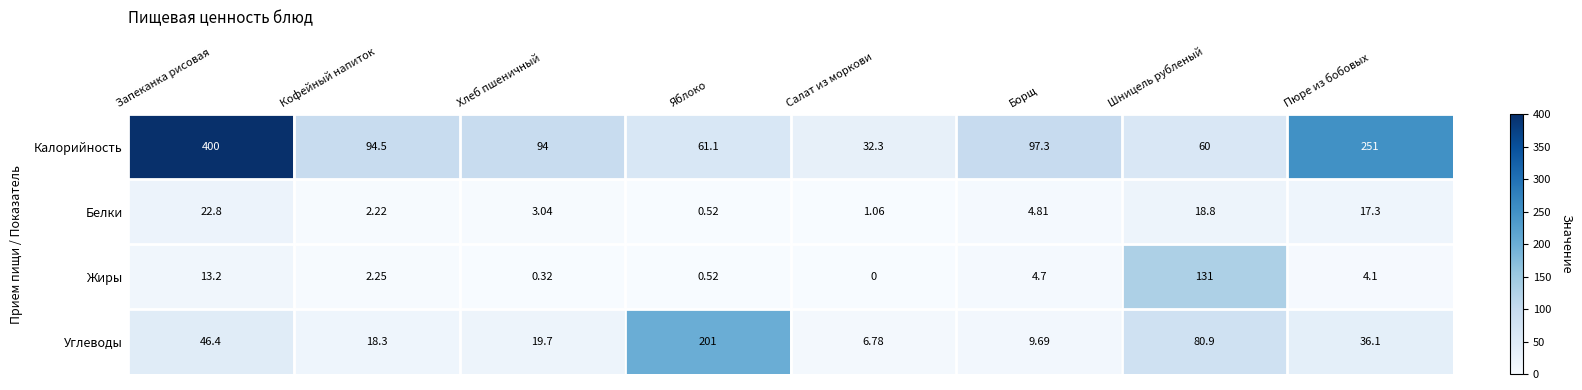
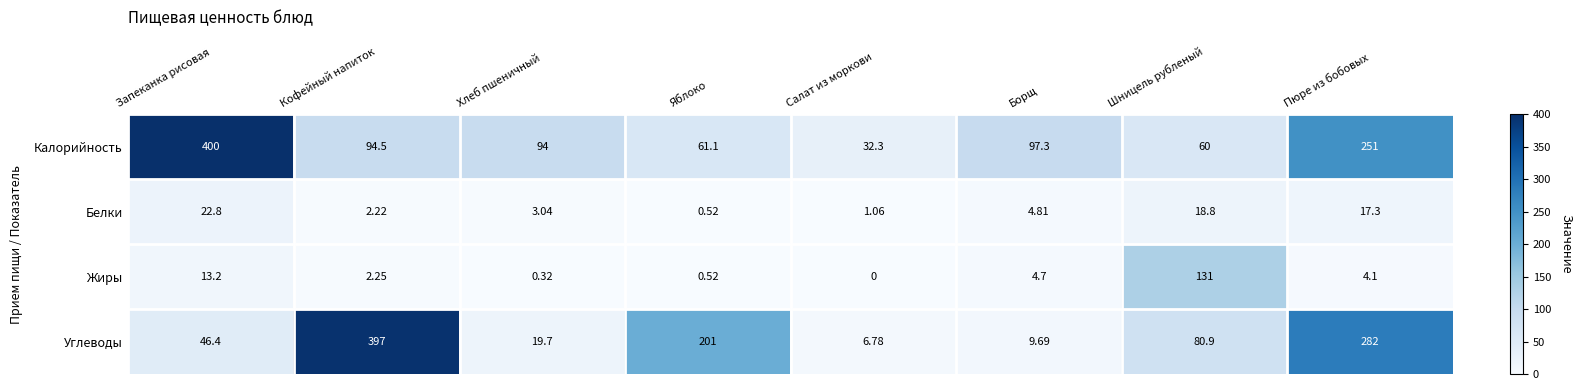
Углеводы, Кофейный напиток: 18.3 -> 397
Углеводы, Пюре из бобовых: 36.1 -> 282
